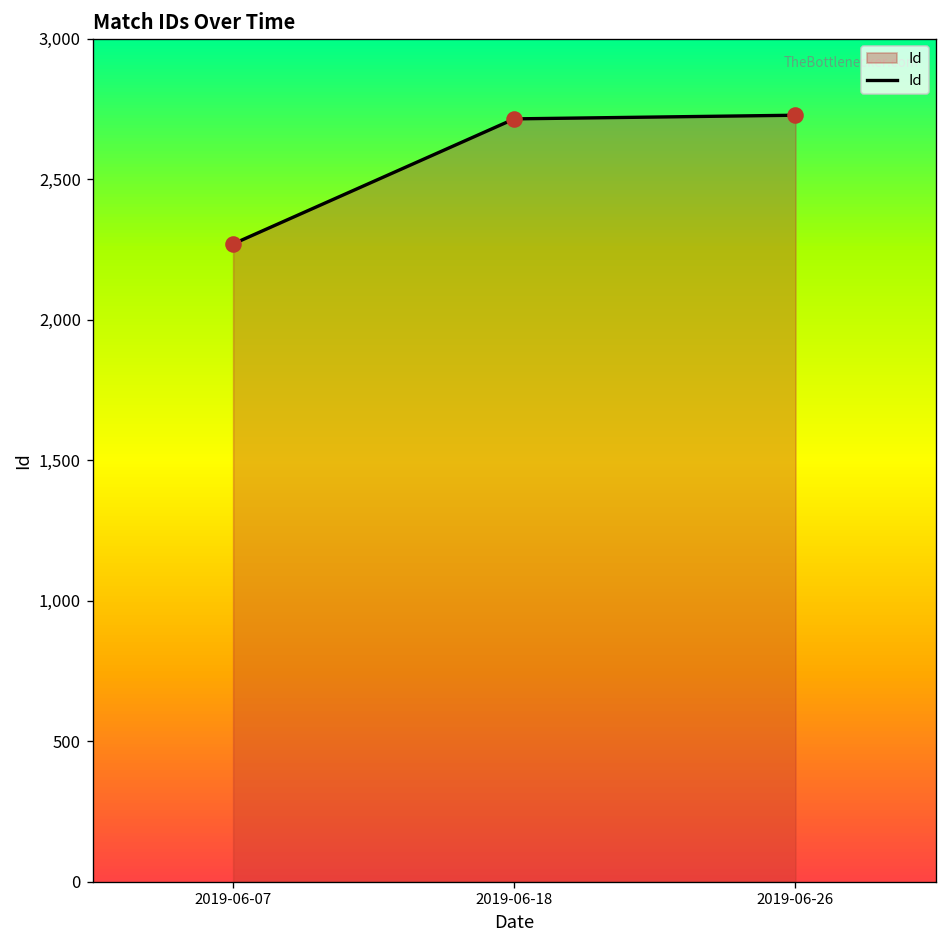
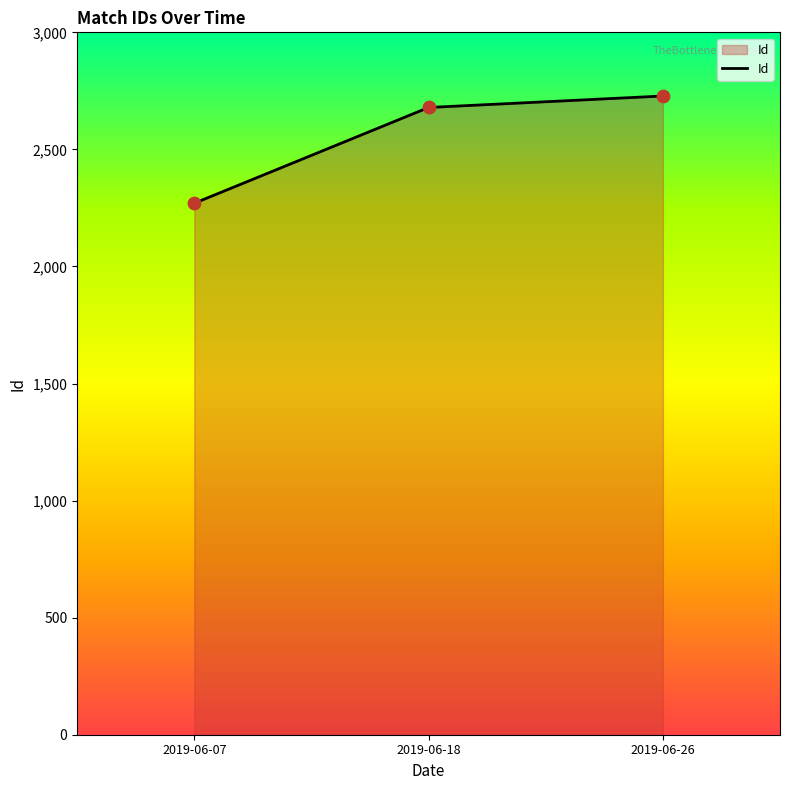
2019-06-18: 2,720 -> 2,680
